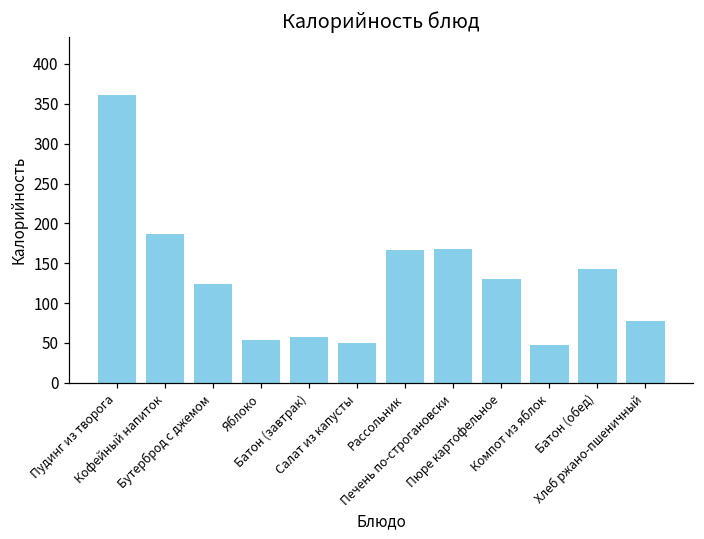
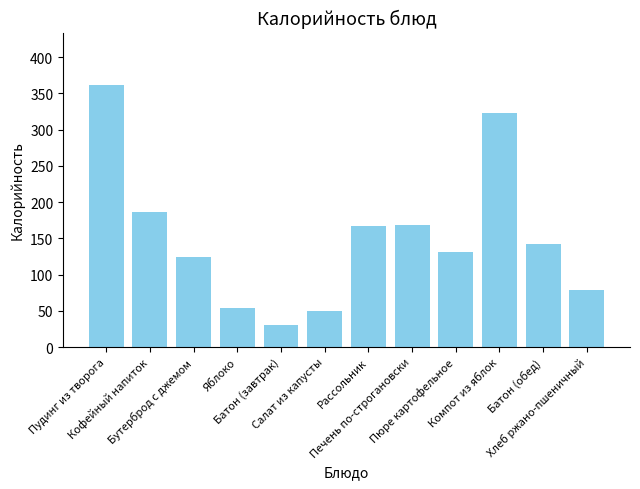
Батон (завтрак): 60 -> 30
Компот из яблок: 50 -> 320
